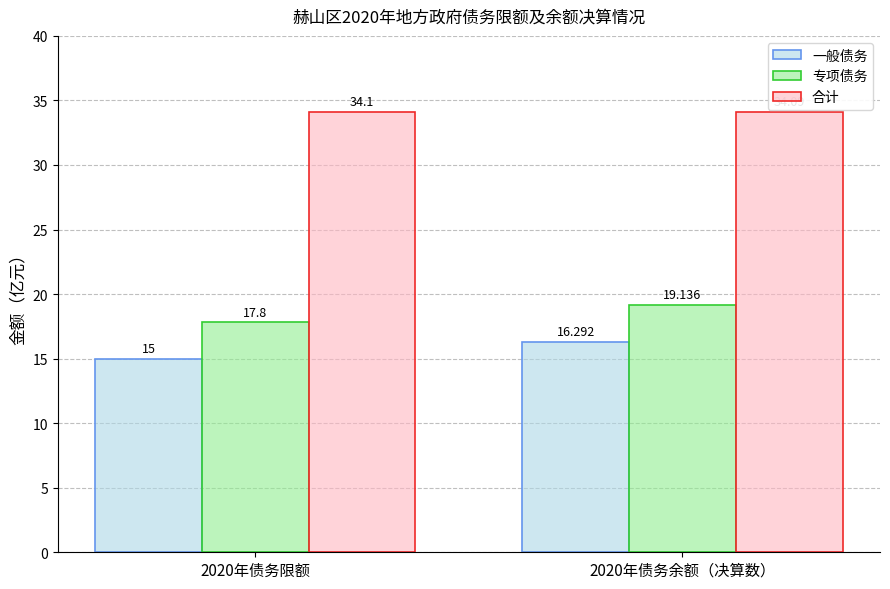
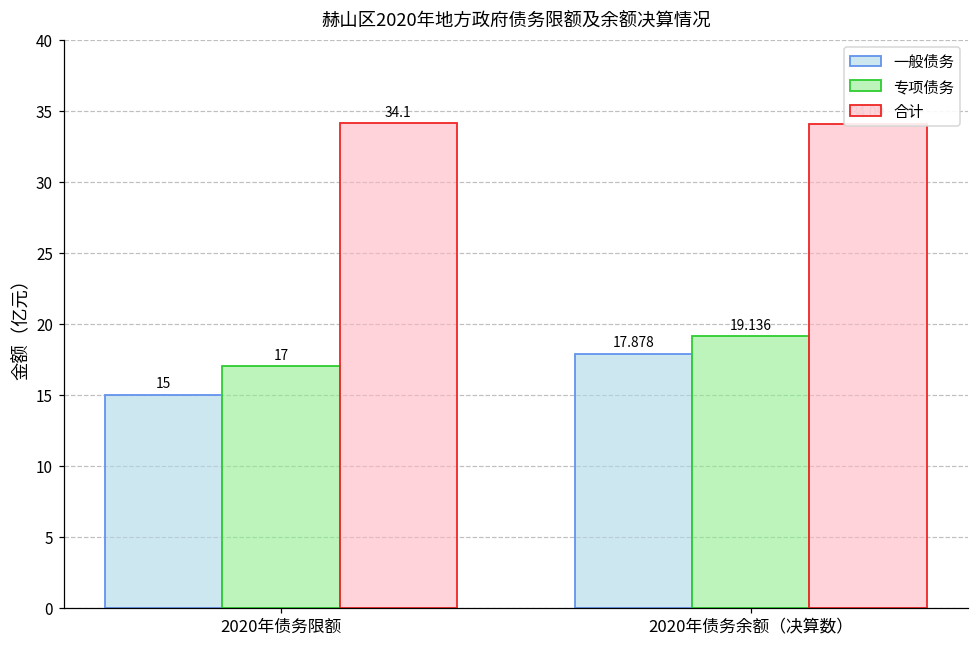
专项债务, 2020年债务限额: 17.8 -> 17
一般债务, 2020年债务余额（决算数）: 16.292 -> 17.878
